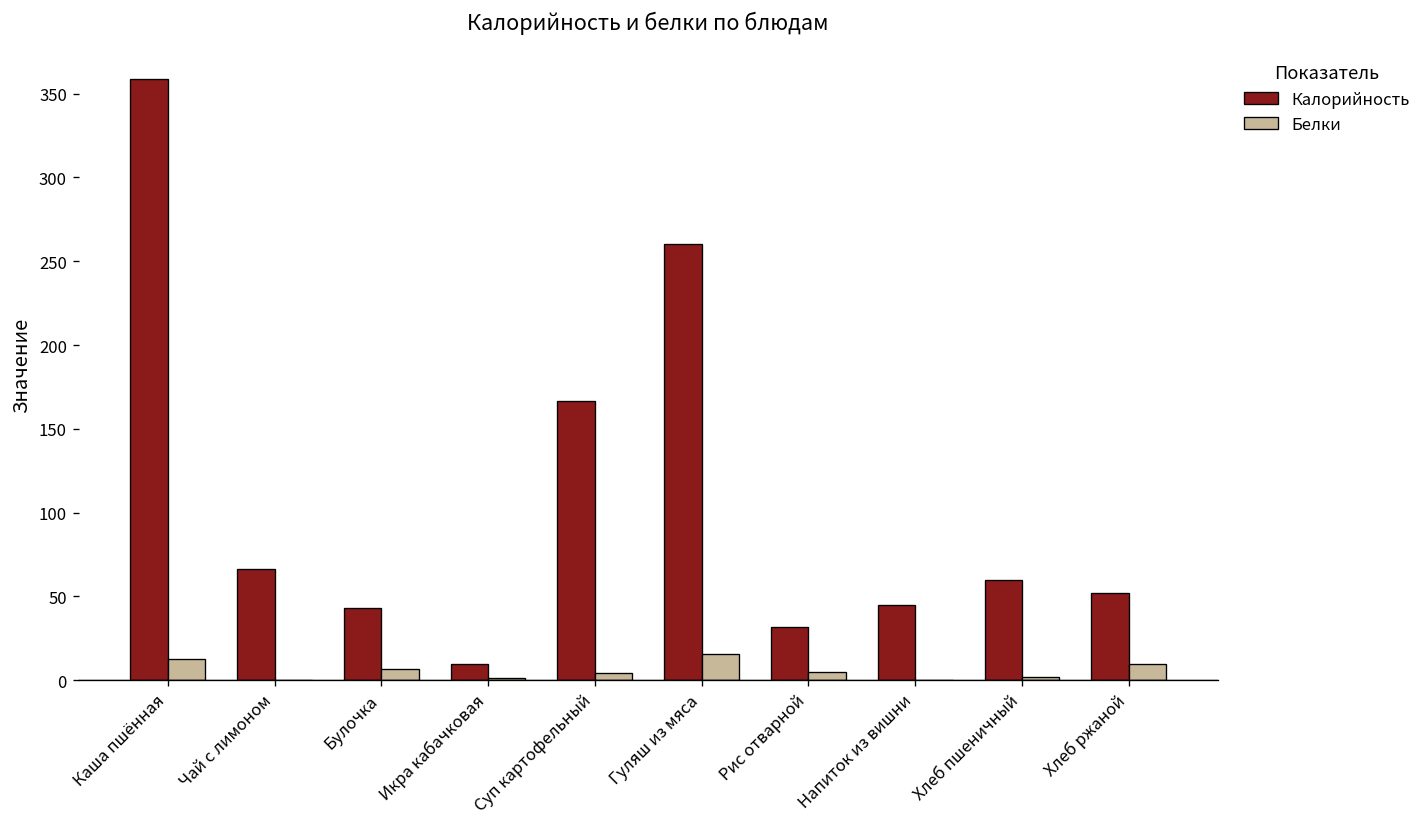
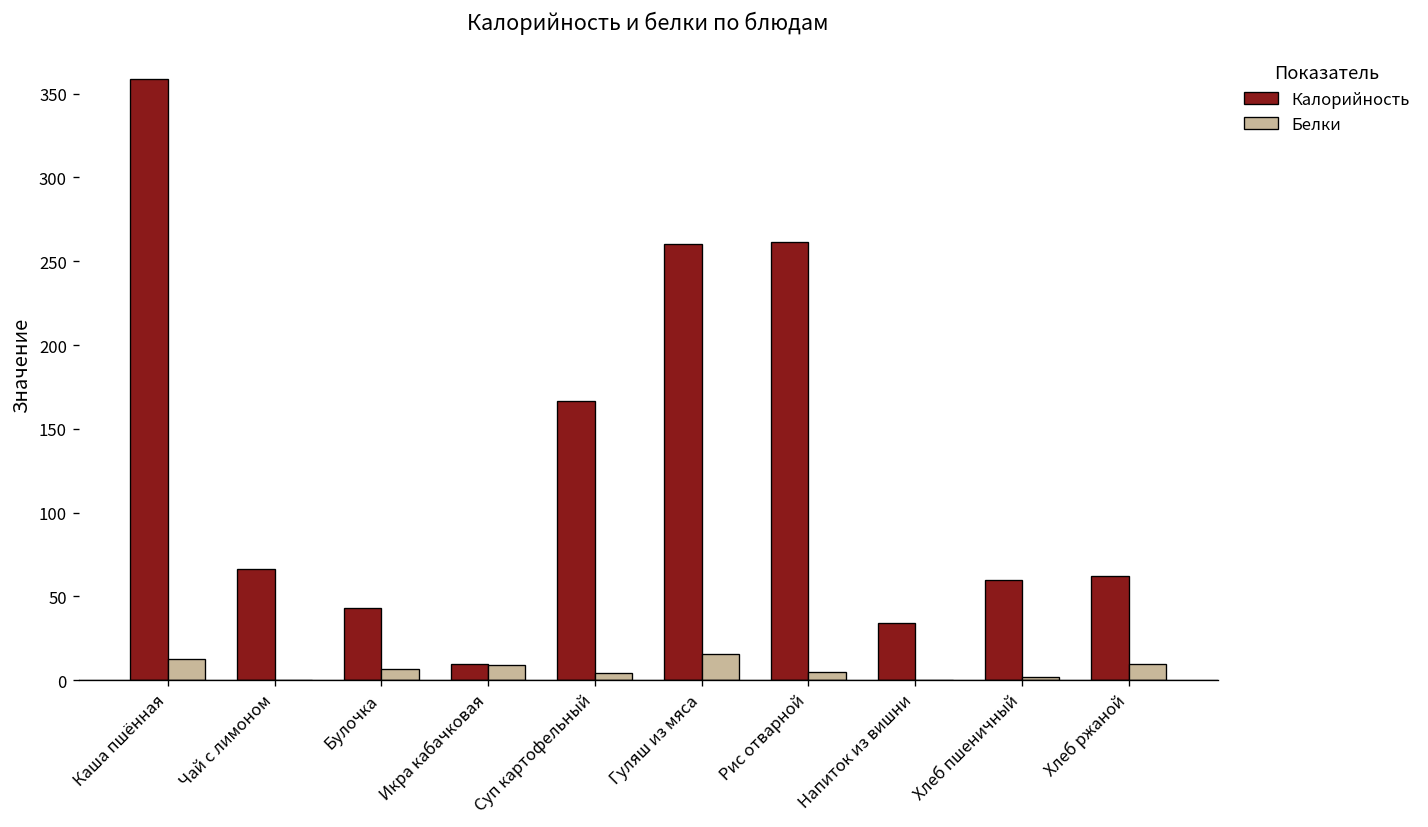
Белки, Икра кабачковая: 1 -> 9
Калорийность, Рис отварной: 31 -> 262
Калорийность, Напиток из вишни: 45 -> 34
Калорийность, Хлеб ржаной: 52 -> 62
